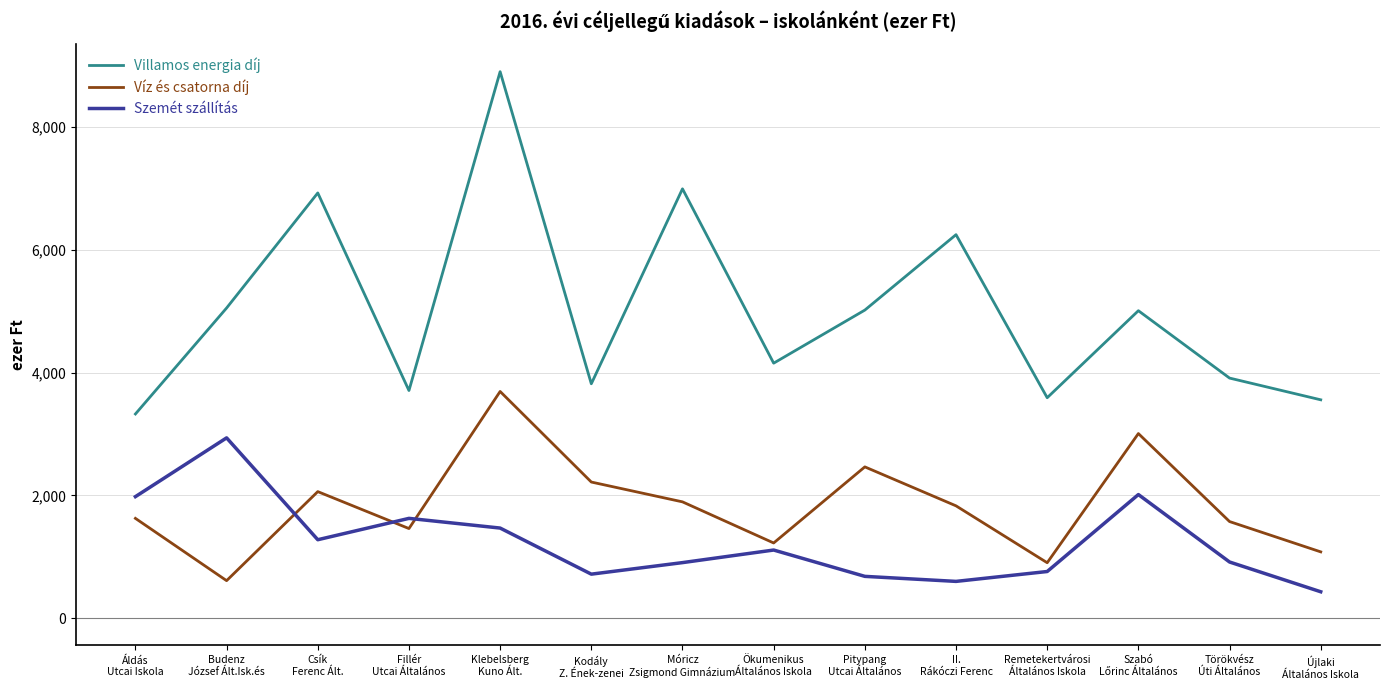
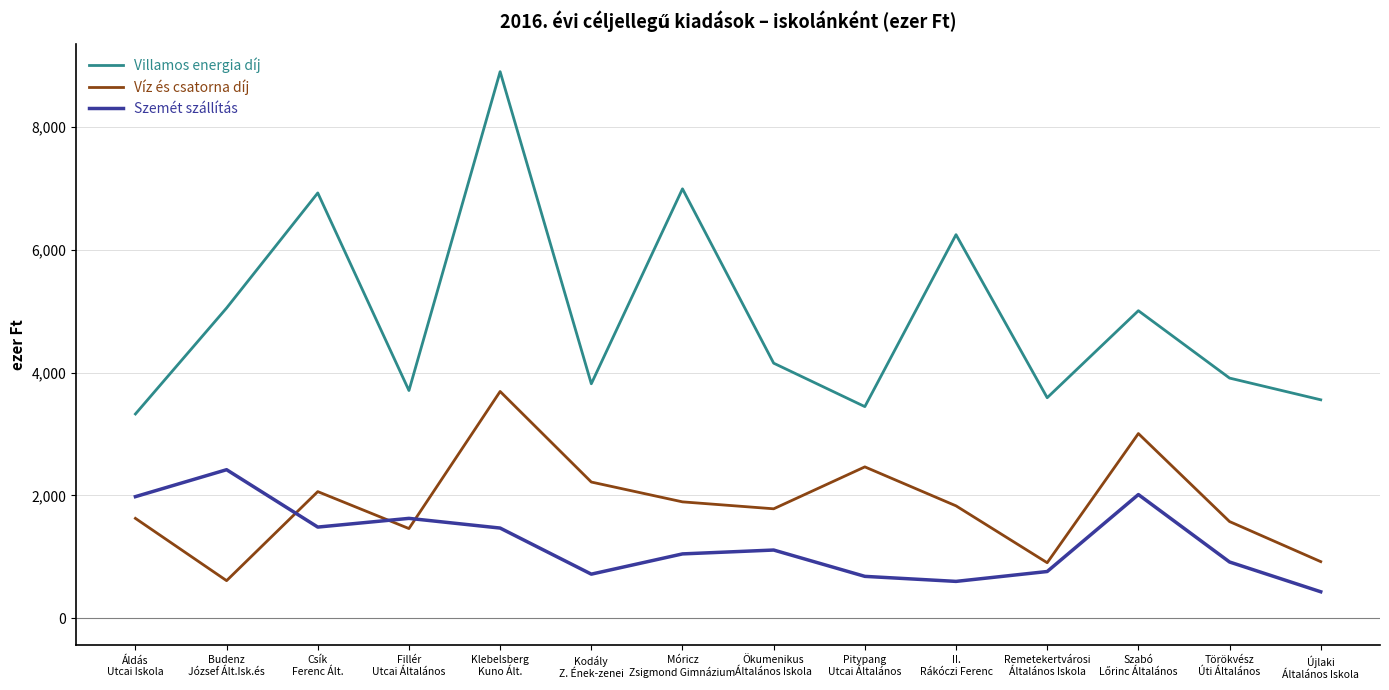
Szemét szállítás, Budenz József Ált.Isk.és: 2,900 -> 2,400
Szemét szállítás, Csík Ferenc Ált.: 1,300 -> 1,500
Szemét szállítás, Móricz Zsigmond Gimnázium: 900 -> 1,000
Víz és csatorna díj, Ökumenikus Általános Iskola: 1,200 -> 1,800
Villamos energia díj, Pitypang Utcai Általános: 5,000 -> 3,400
Víz és csatorna díj, Újlaki Általános Iskola: 1,100 -> 900
